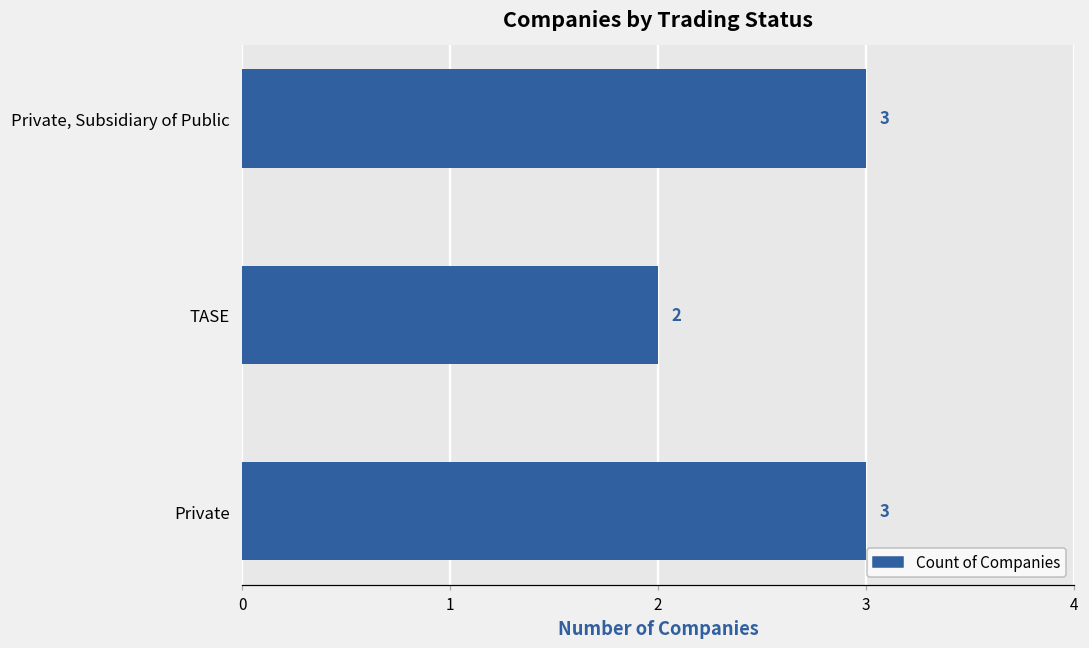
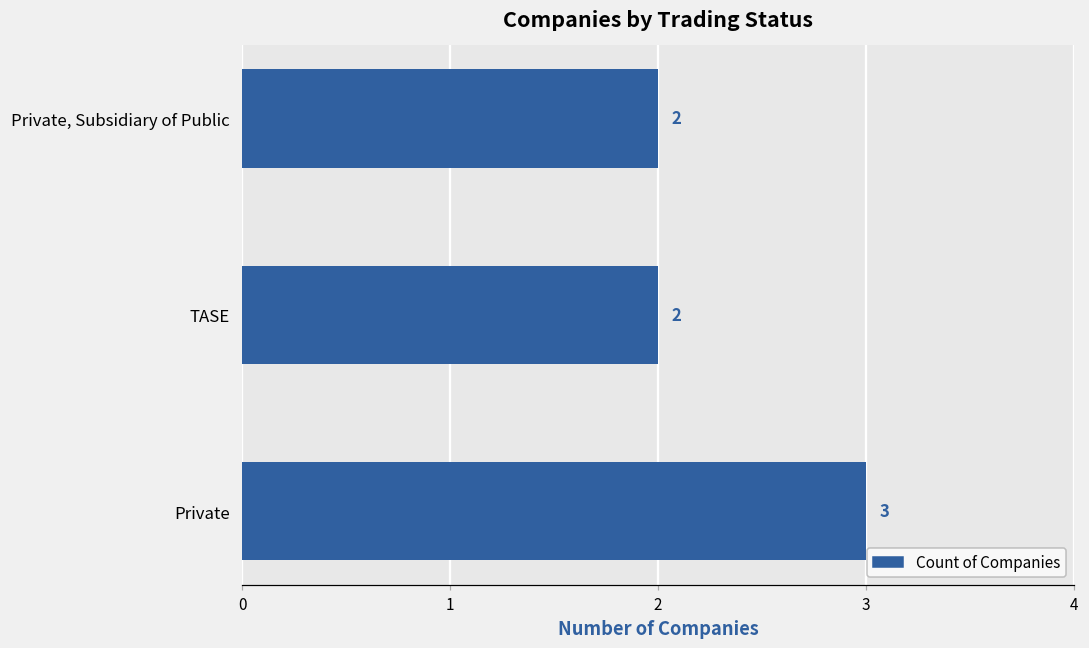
Private, Subsidiary of Public: 3 -> 2
